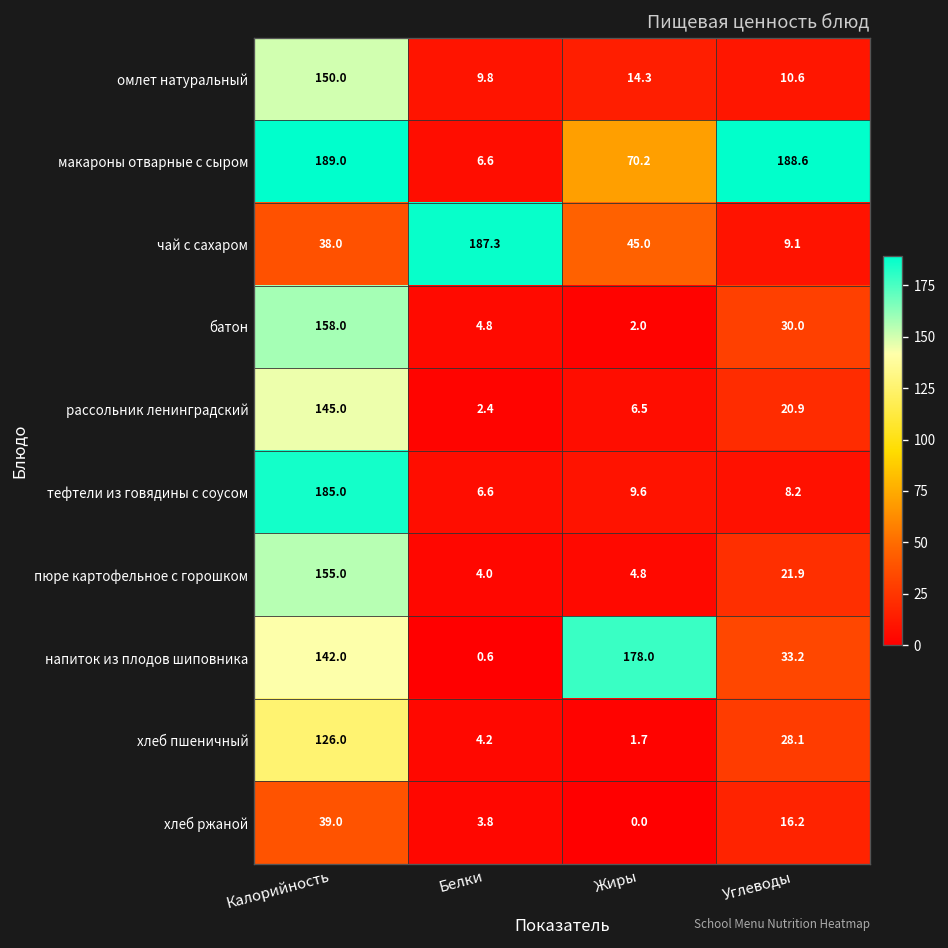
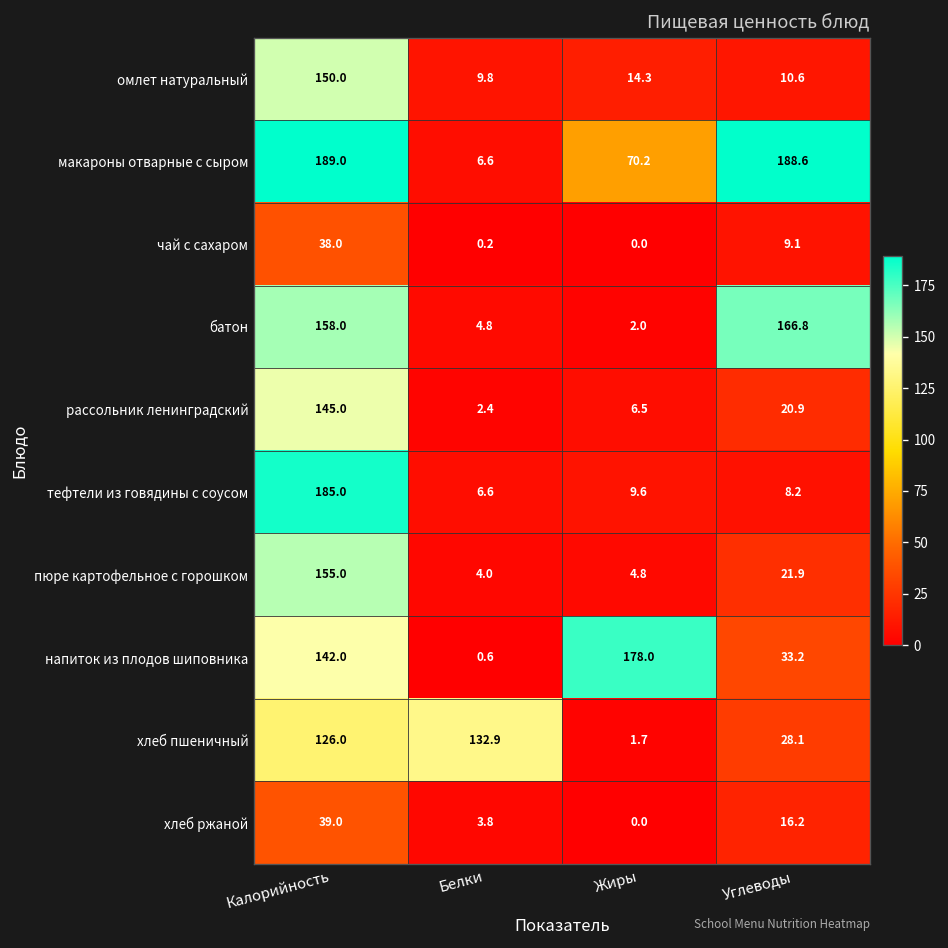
чай с сахаром, Белки: 187.3 -> 0.2
чай с сахаром, Жиры: 45.0 -> 0.0
батон, Углеводы: 30.0 -> 166.8
хлеб пшеничный, Белки: 4.2 -> 132.9
